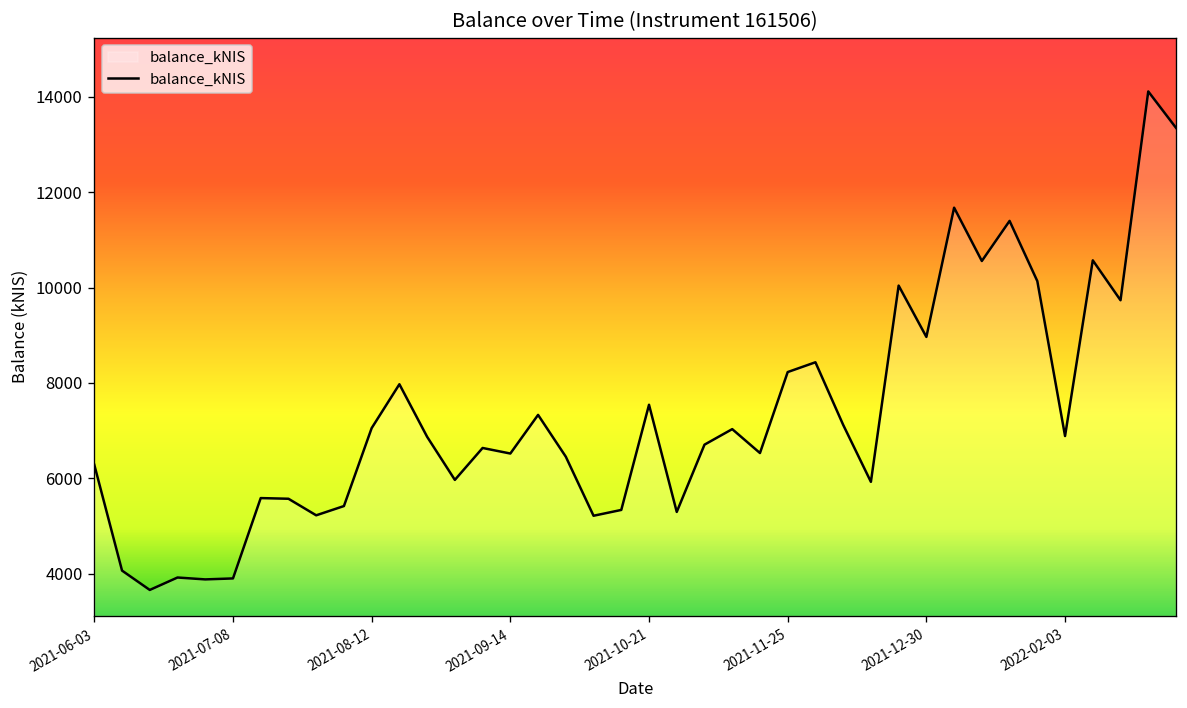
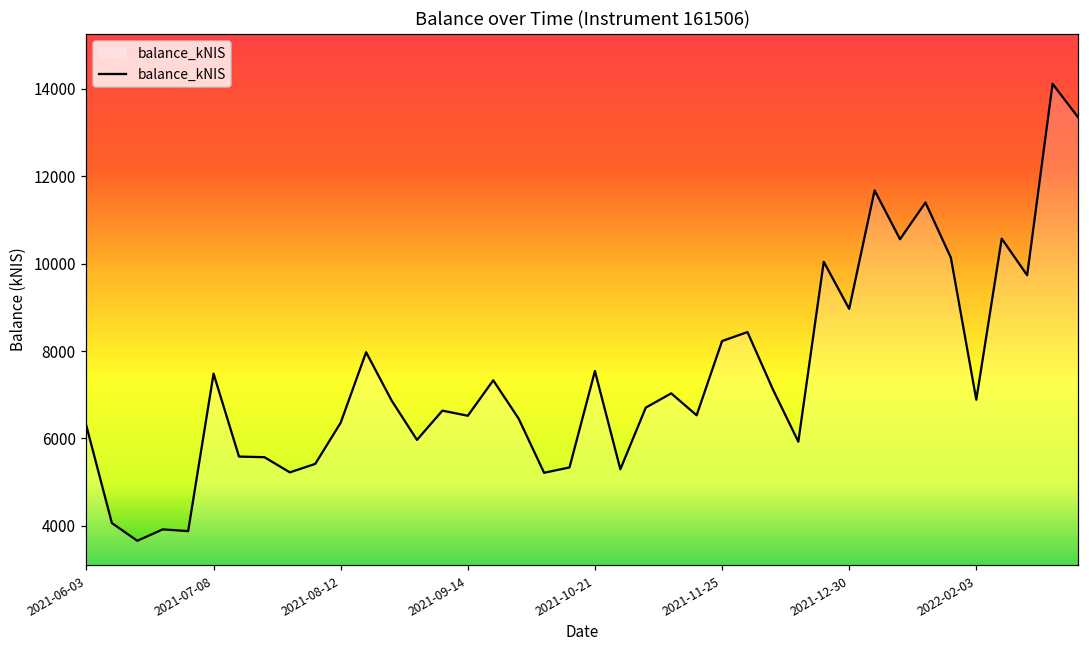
2021-07-08: 3900 -> 7500
2021-08-12: 7100 -> 6400
